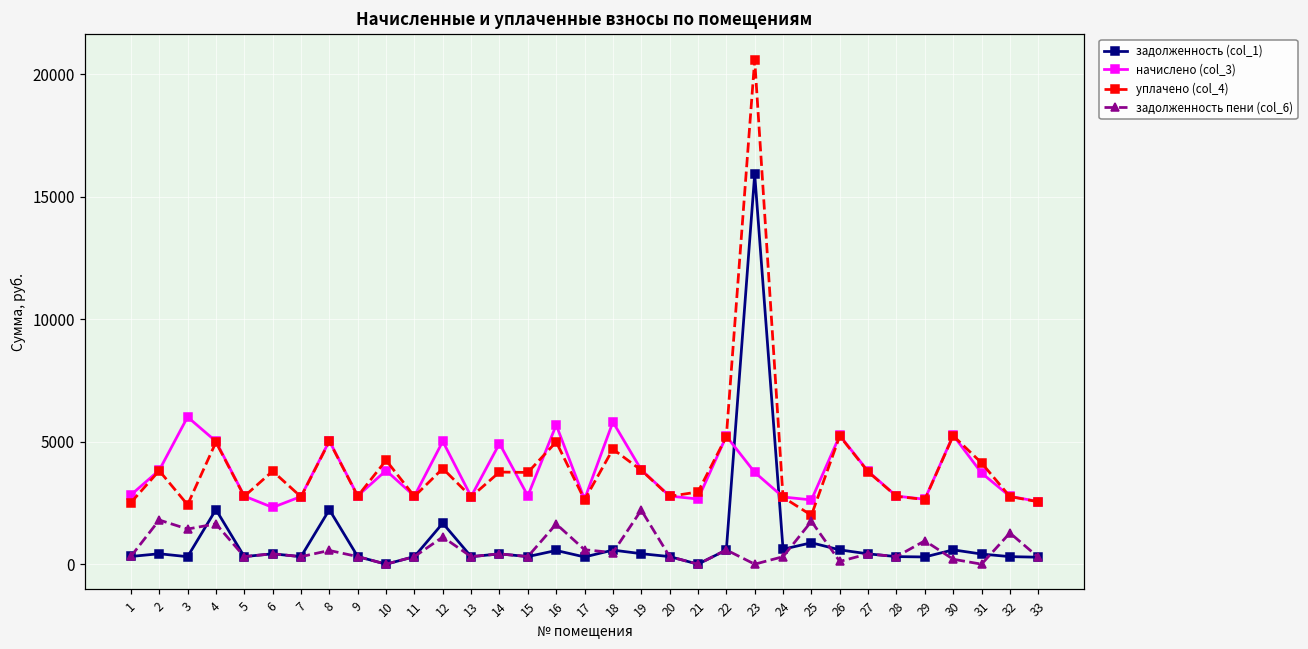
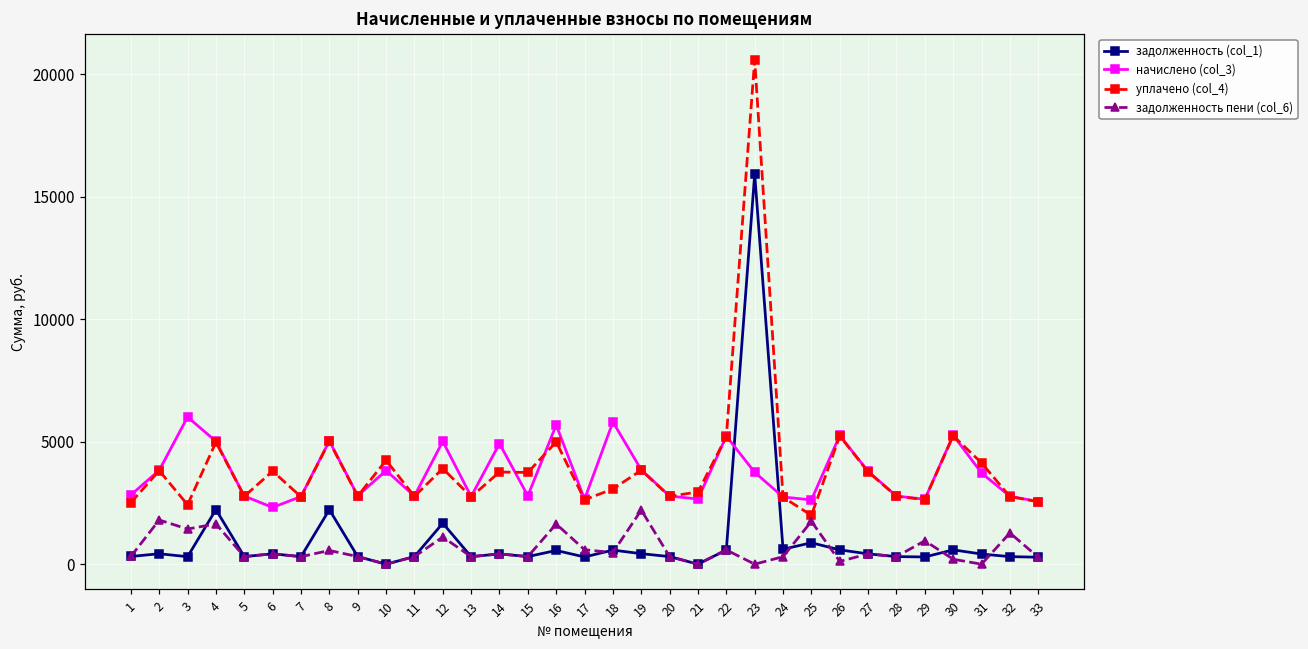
уплачено (col_4), 18: 4700 -> 3100
